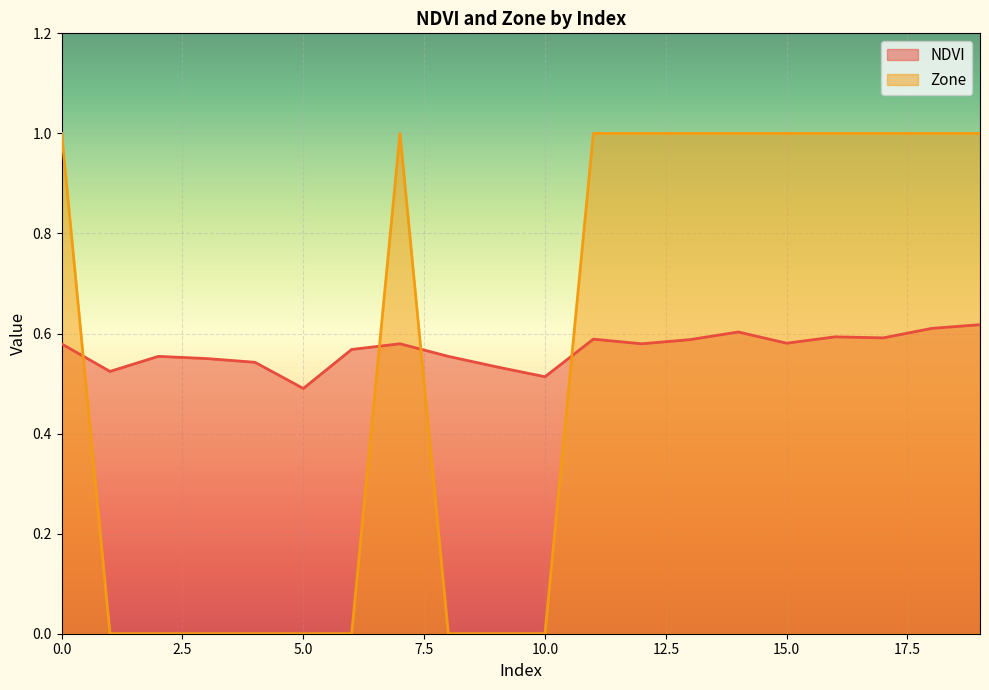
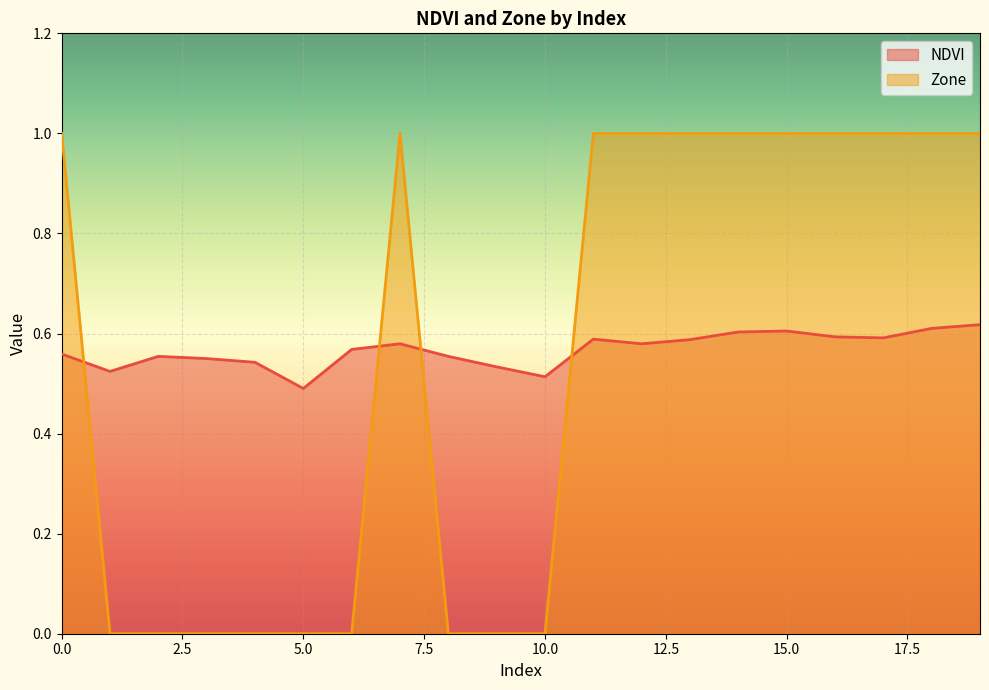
NDVI, 0.0: 0.58 -> 0.56
NDVI, 15.0: 0.58 -> 0.61
